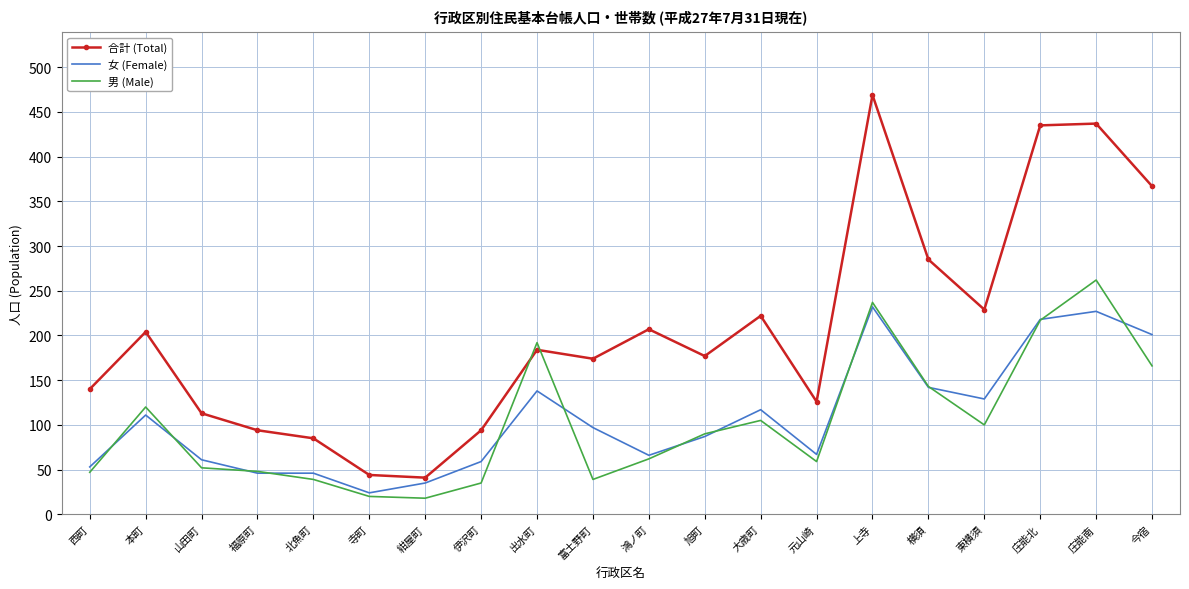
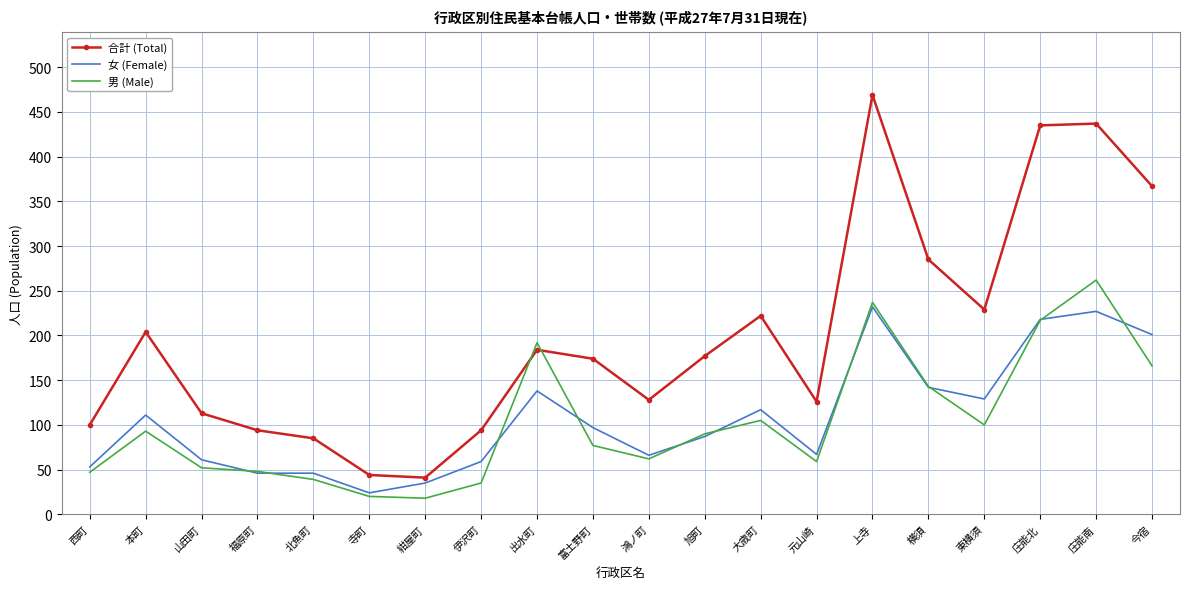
合計 (Total), 西町: 140 -> 100
男 (Male), 本町: 120 -> 90
男 (Male), 富土野町: 40 -> 80
合計 (Total), 鴻ノ町: 210 -> 130
